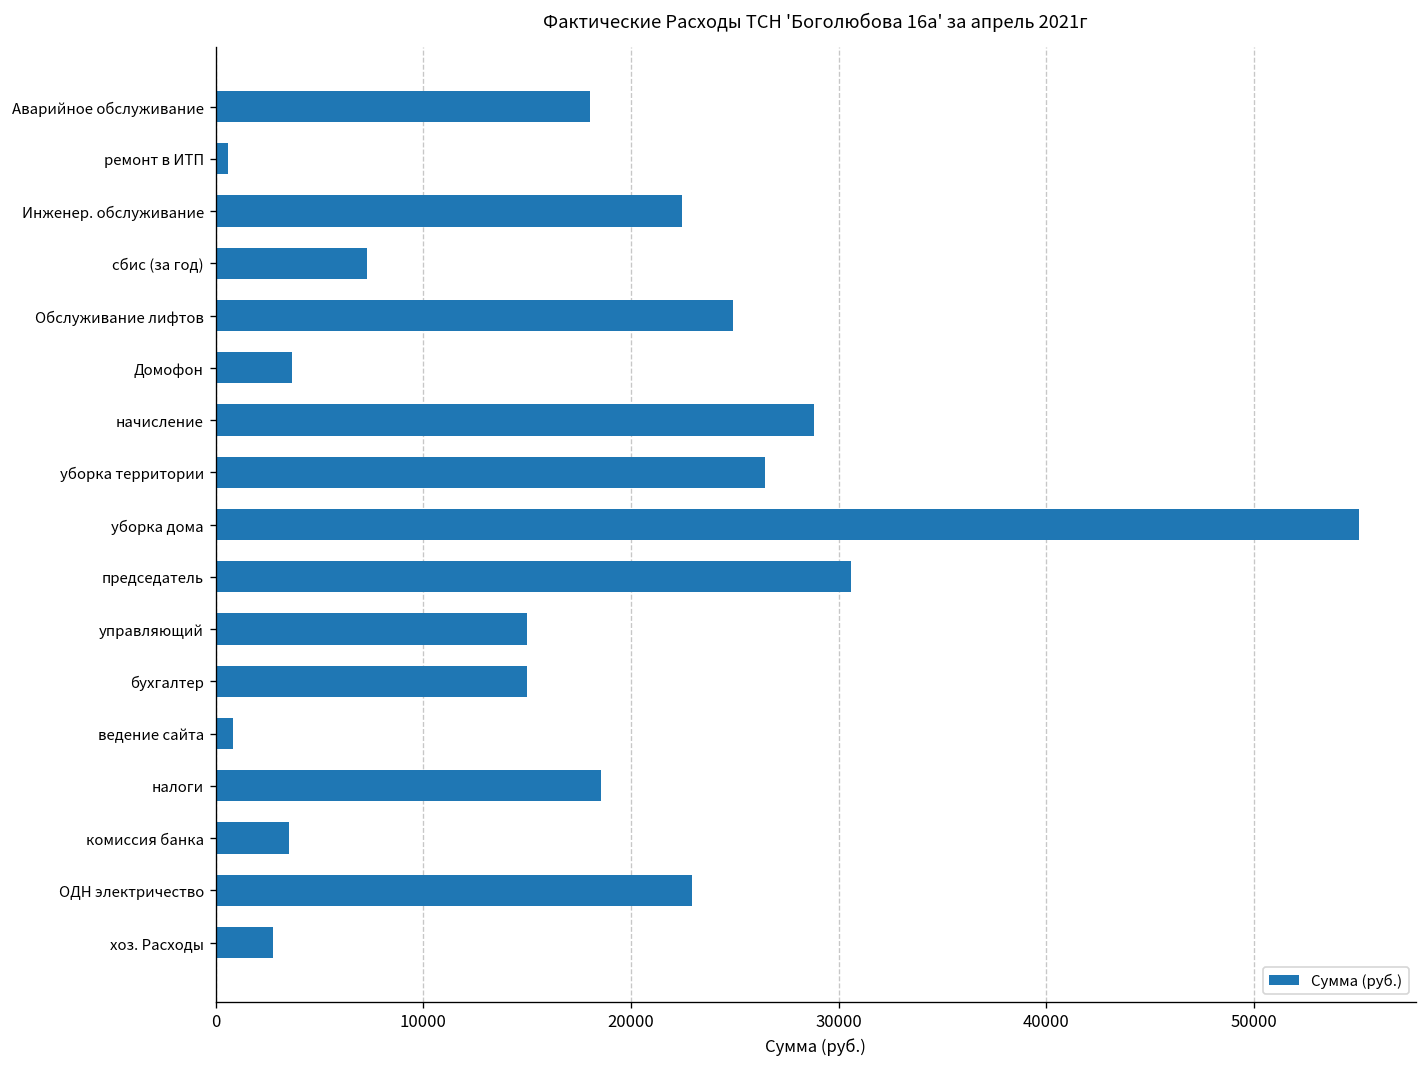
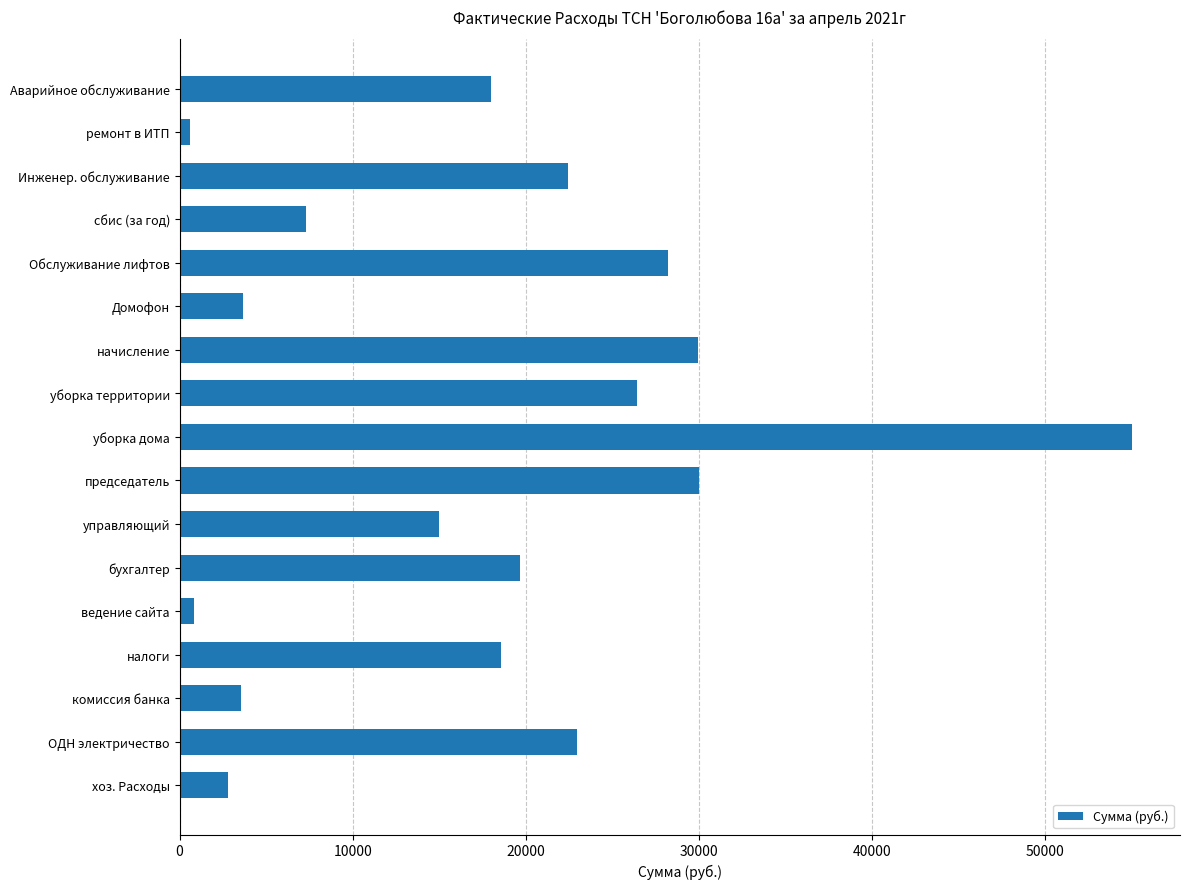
Обслуживание лифтов: 24900 -> 28200
начисление: 28800 -> 30000
председатель: 30600 -> 30000
бухгалтер: 15000 -> 19700
